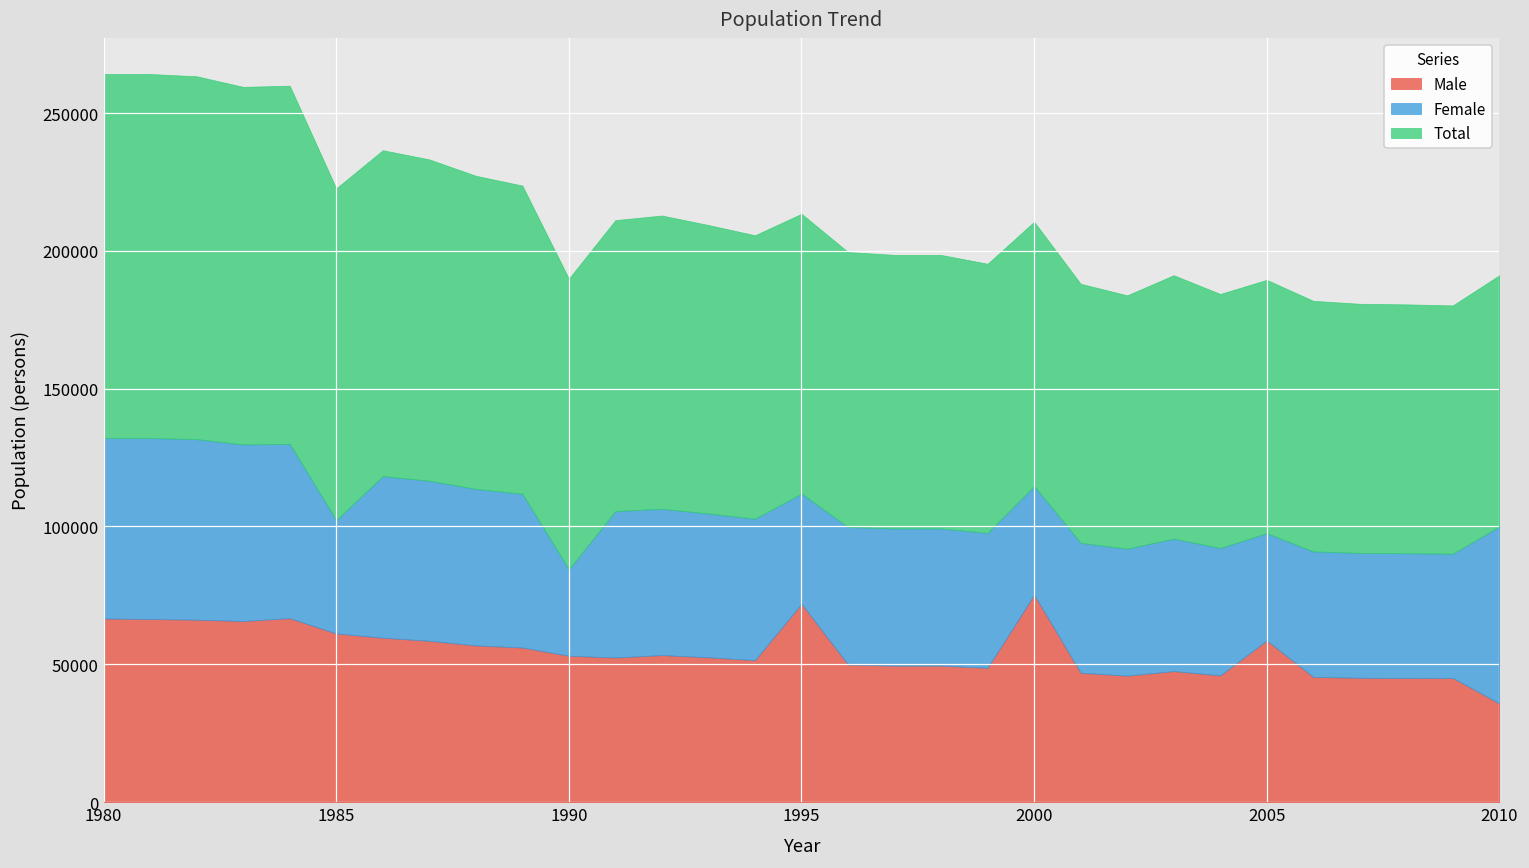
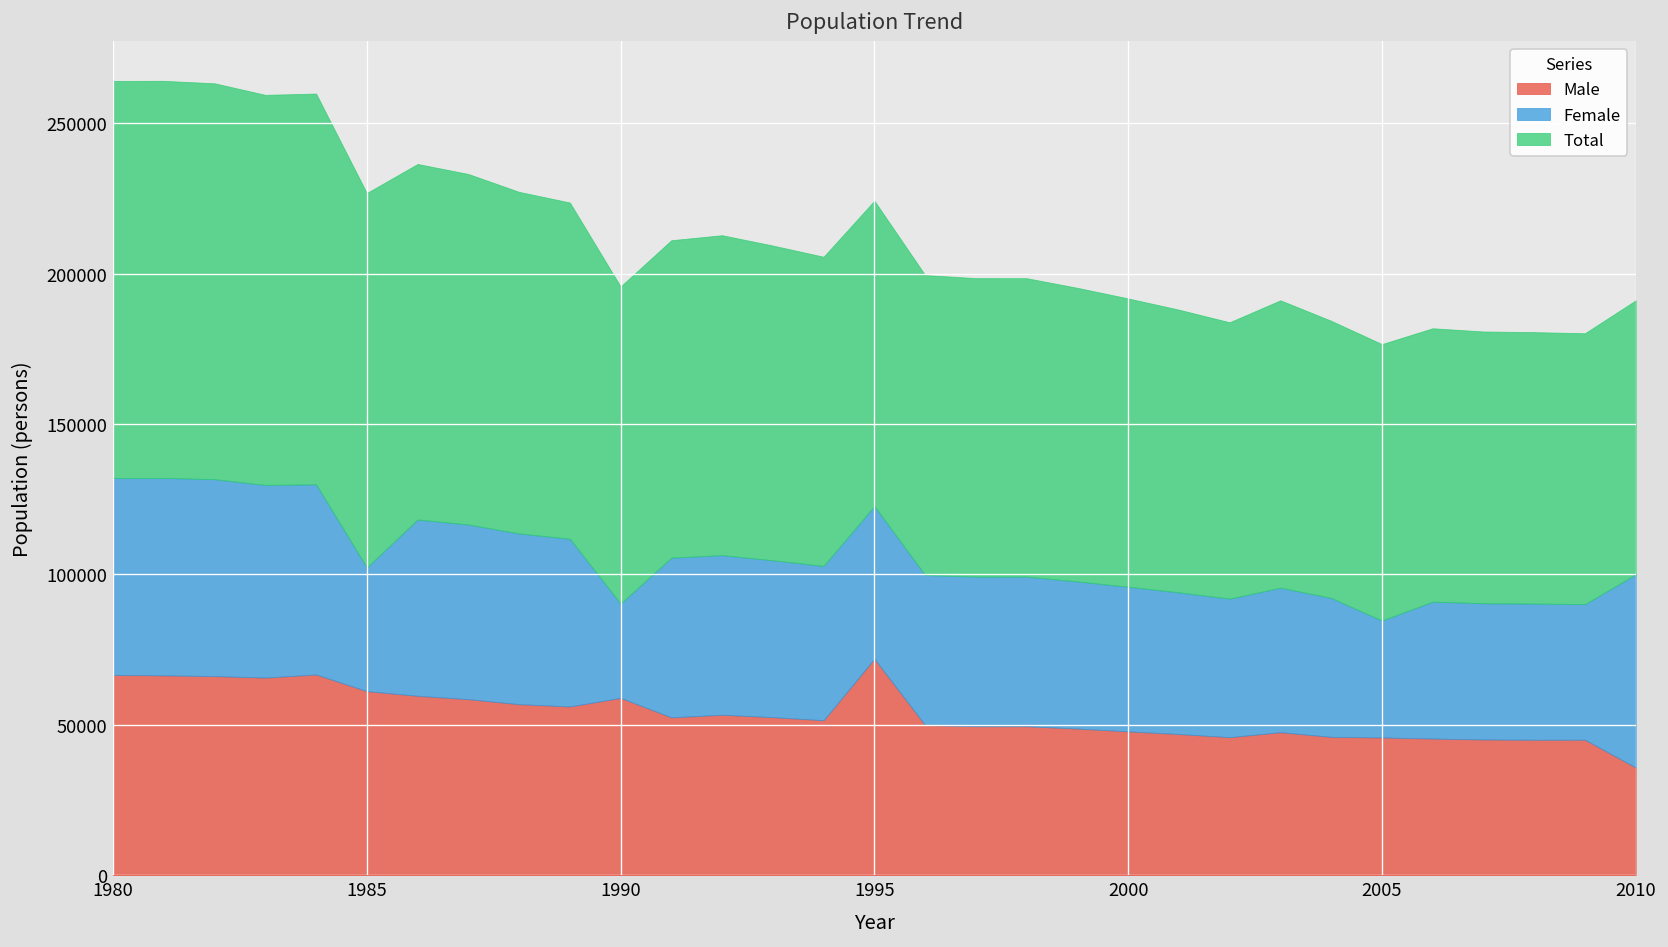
Total, 1985: 120000 -> 125000
Male, 1990: 53000 -> 59000
Female, 1995: 40000 -> 51000
Male, 2000: 75000 -> 48000
Female, 2000: 39000 -> 48000
Male, 2005: 59000 -> 46000
